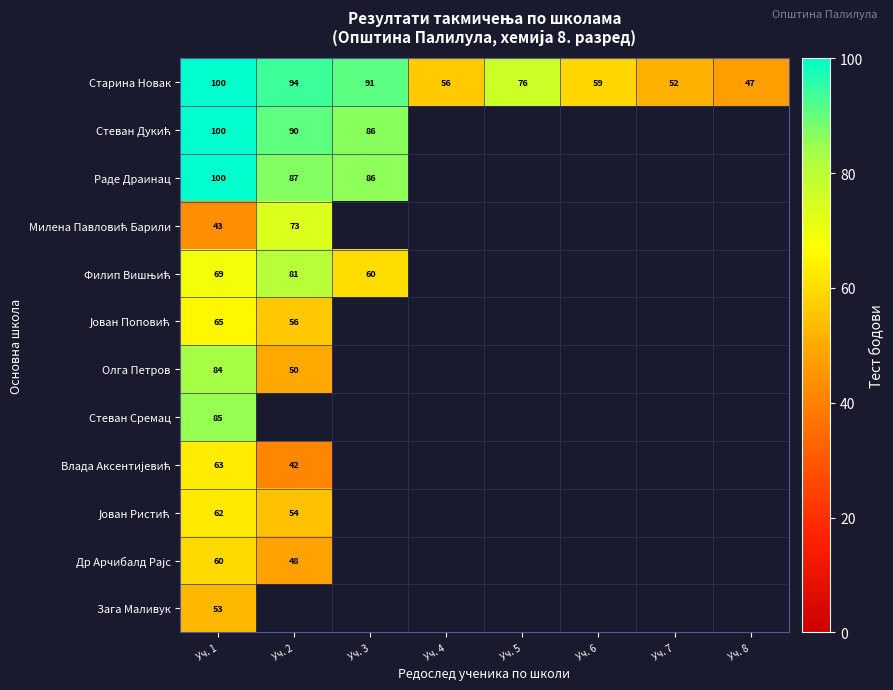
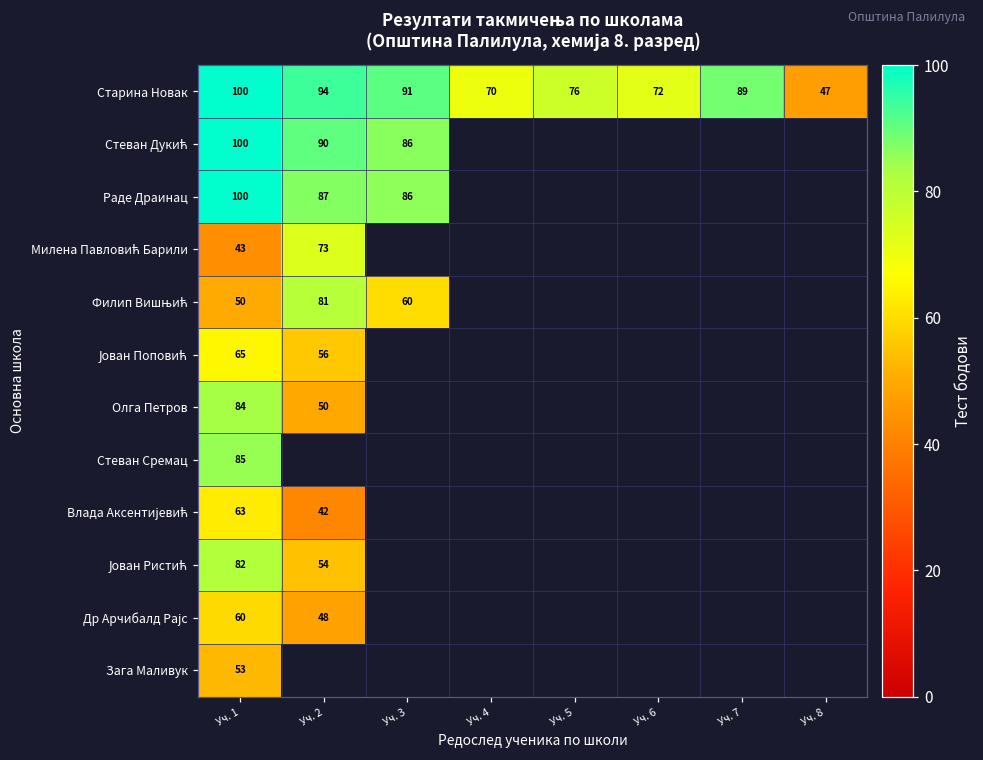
Старина Новак, Уч. 4: 56 -> 70
Старина Новак, Уч. 6: 59 -> 72
Старина Новак, Уч. 7: 52 -> 89
Филип Вишњић, Уч. 1: 69 -> 50
Јован Ристић, Уч. 1: 62 -> 82
